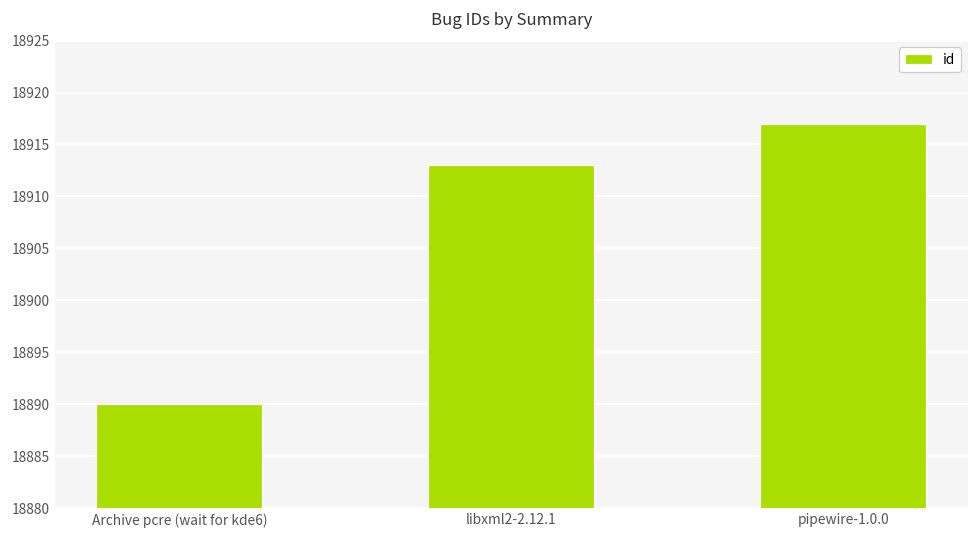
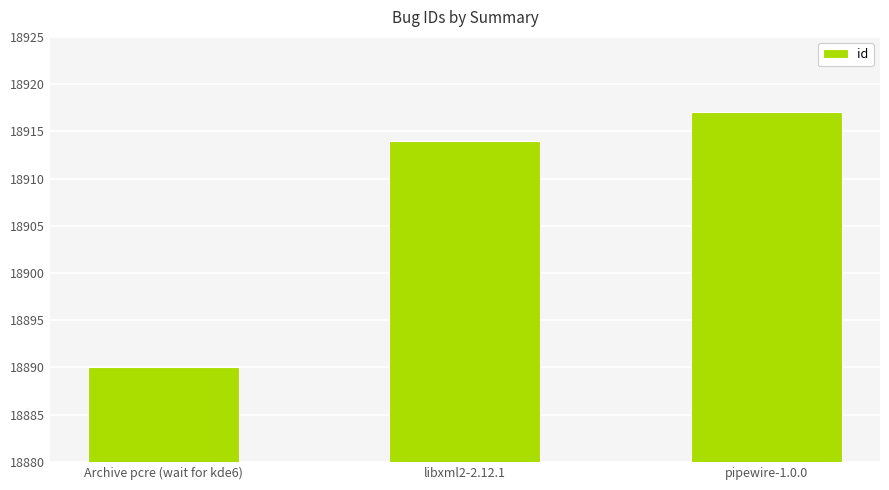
libxml2-2.12.1: 18913 -> 18914
